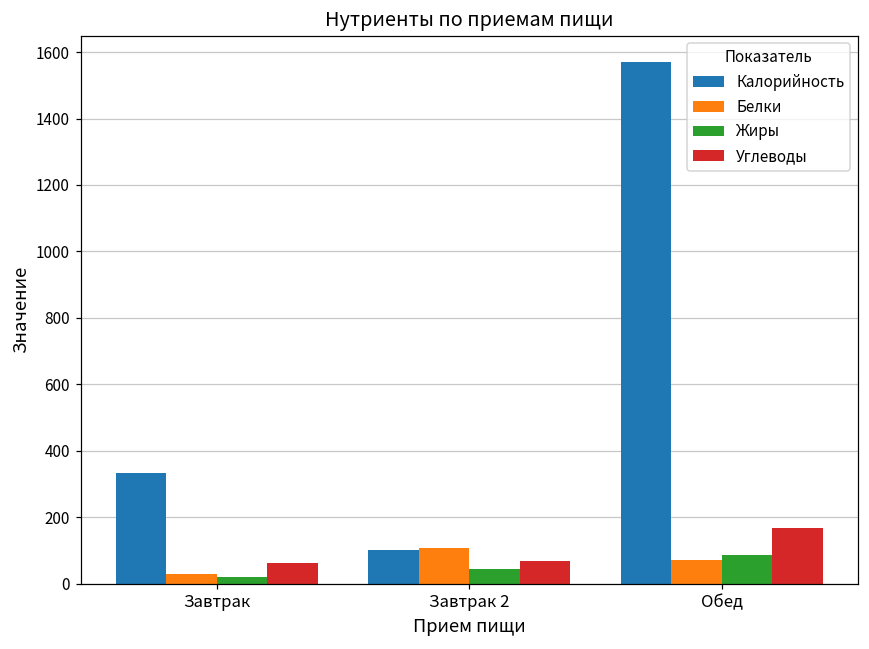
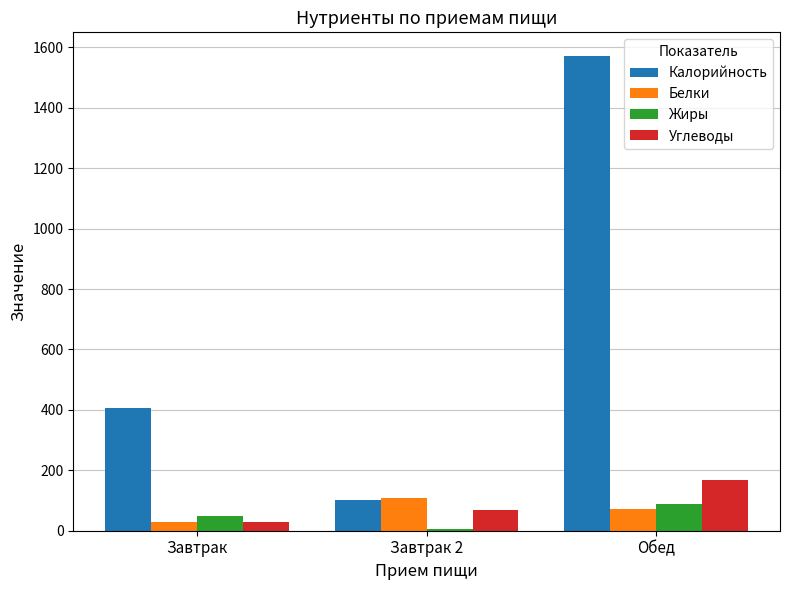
Калорийность, Завтрак: 330 -> 410
Жиры, Завтрак: 20 -> 50
Углеводы, Завтрак: 60 -> 30
Жиры, Завтрак 2: 50 -> 10
